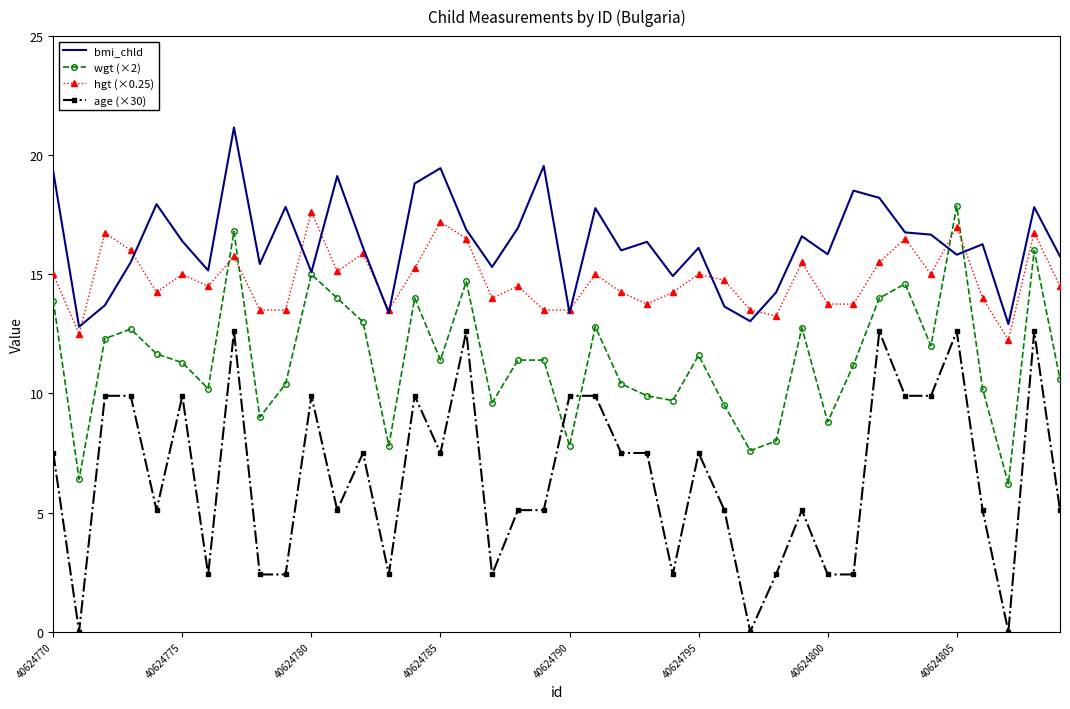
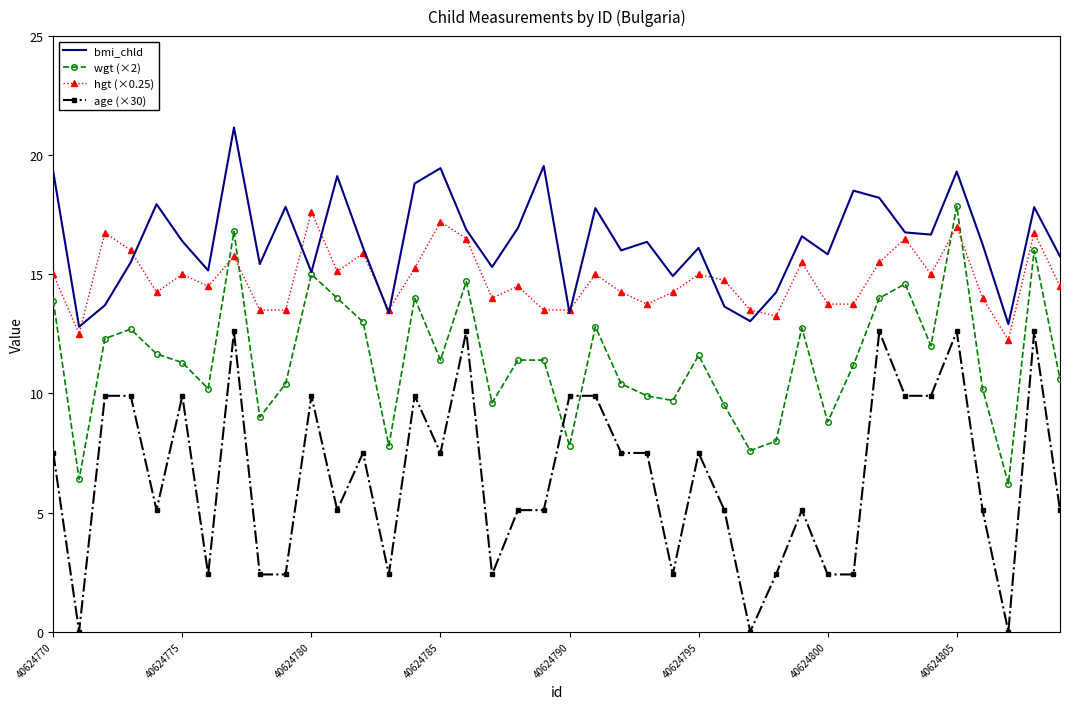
bmi_chld, 40624805: 15.8 -> 19.3
